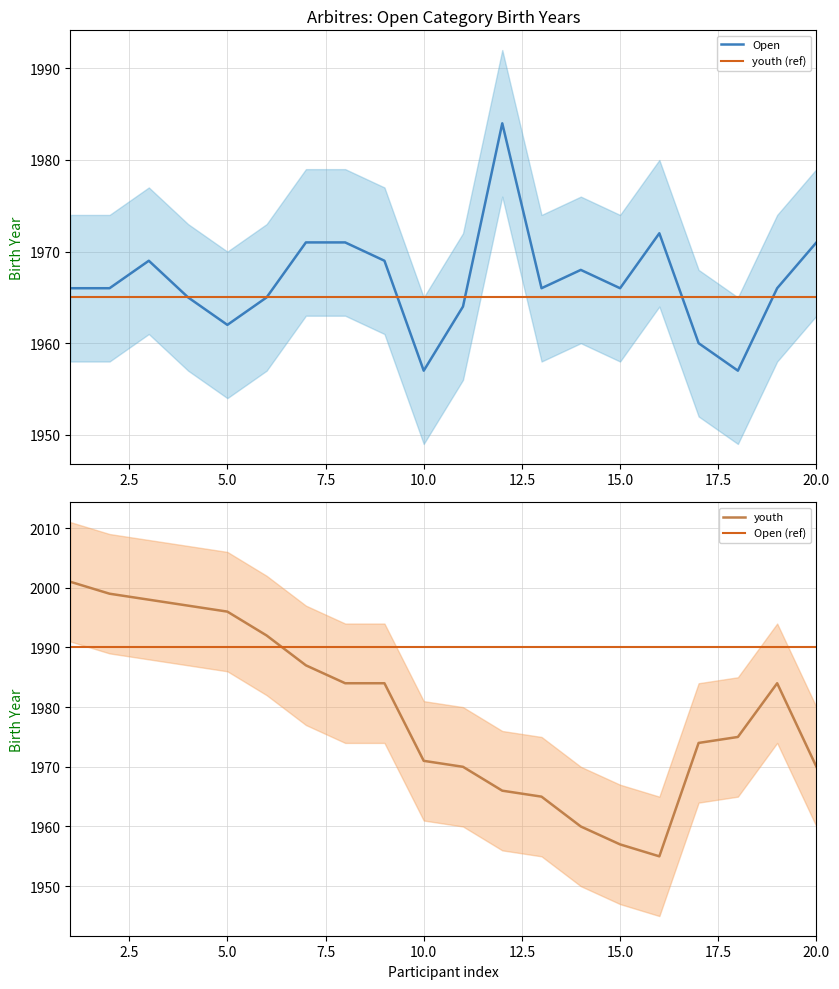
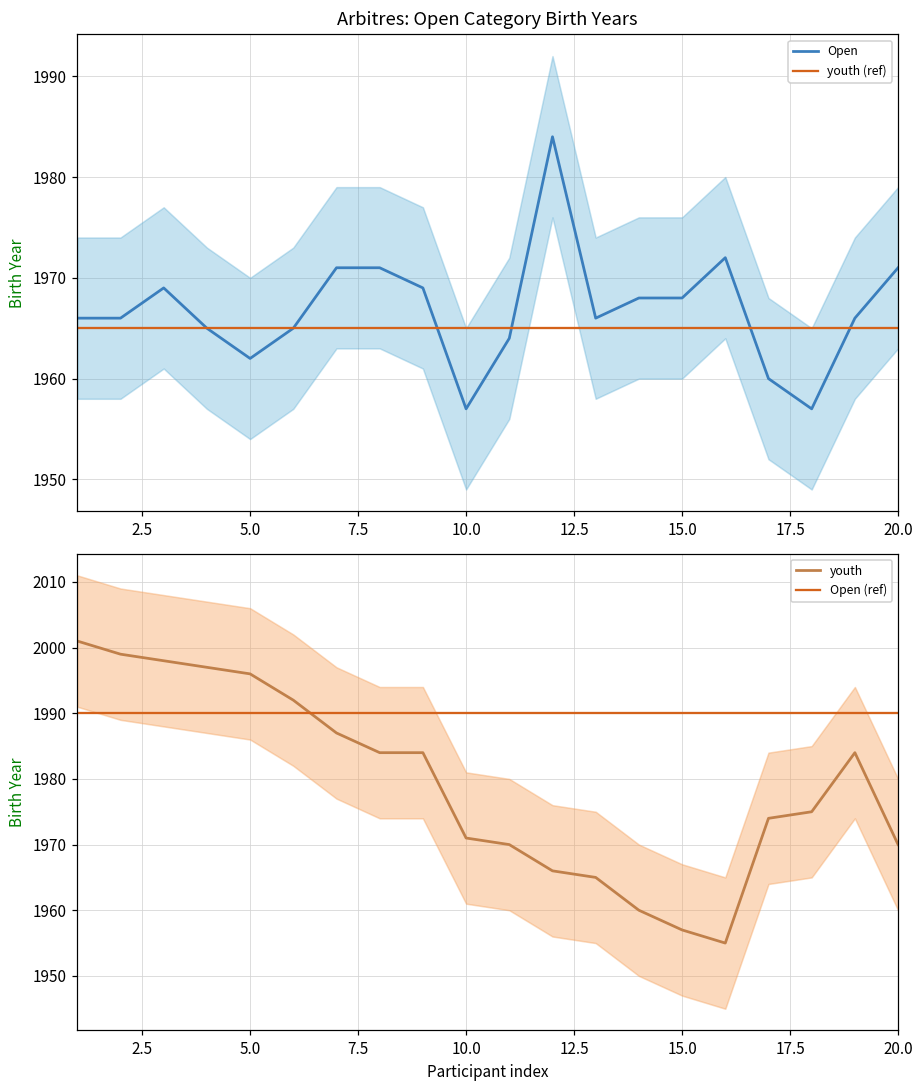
Arbitres: Open Category Birth Years, Open, 15.0: 1966 -> 1968
